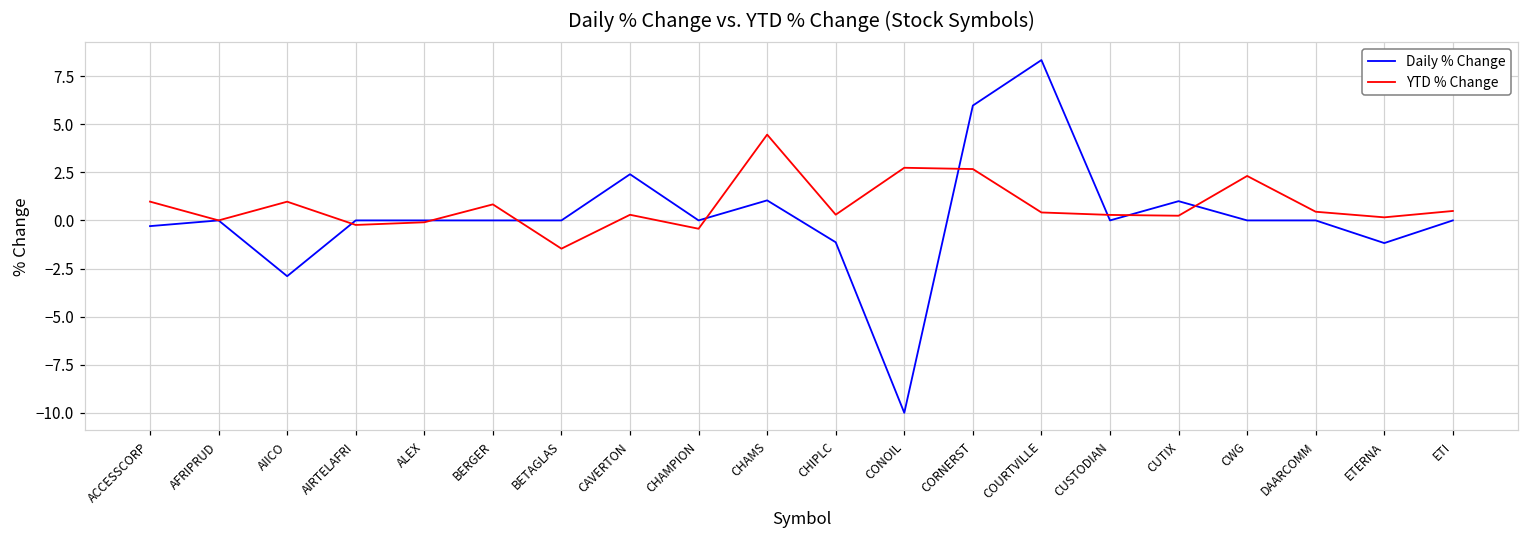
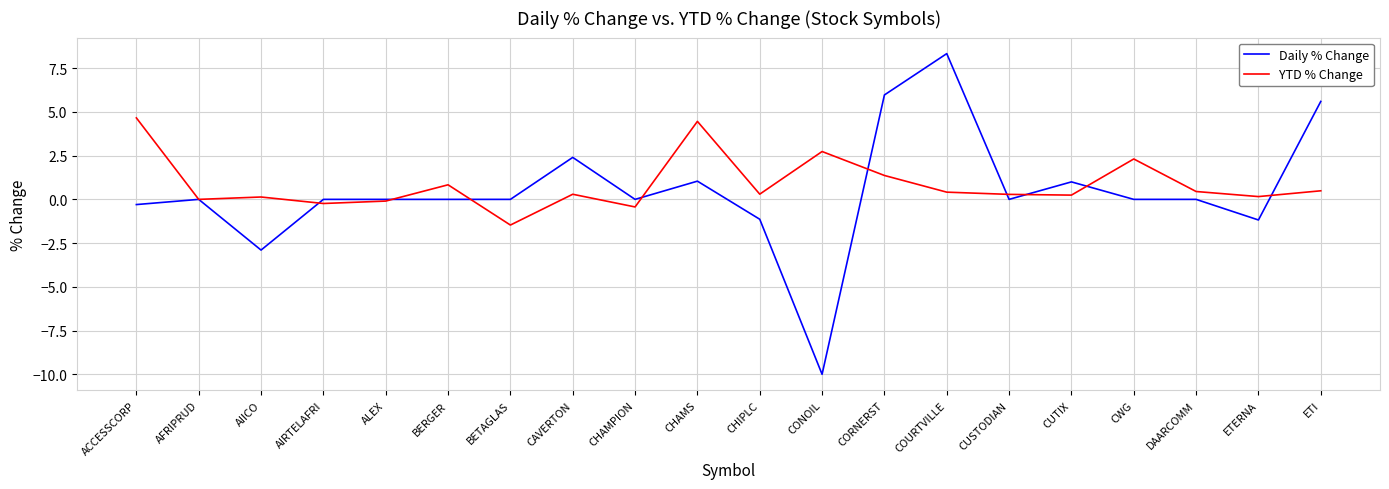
YTD % Change, ACCESSCORP: 1.0 -> 4.7
YTD % Change, AIICO: 1.0 -> 0.1
YTD % Change, CORNERST: 2.7 -> 1.4
Daily % Change, ETI: 0.0 -> 5.6
